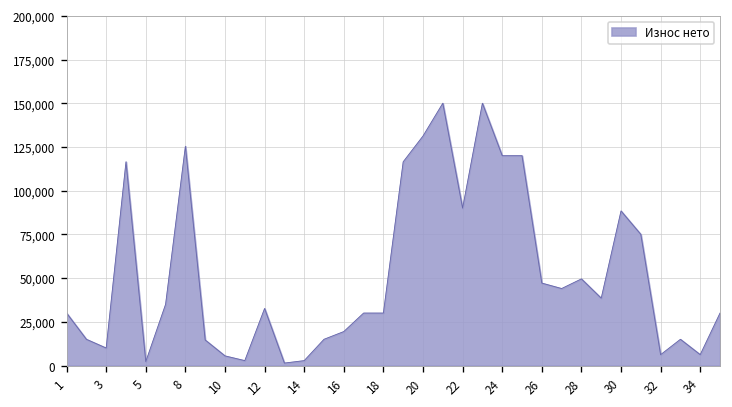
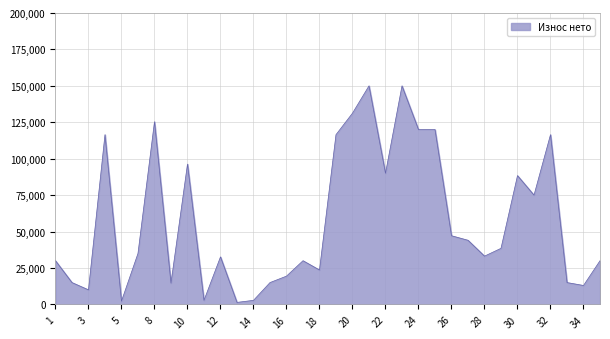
10: 6,000 -> 96,000
18: 30,000 -> 24,000
28: 50,000 -> 33,000
32: 6,000 -> 117,000
34: 6,000 -> 13,000
